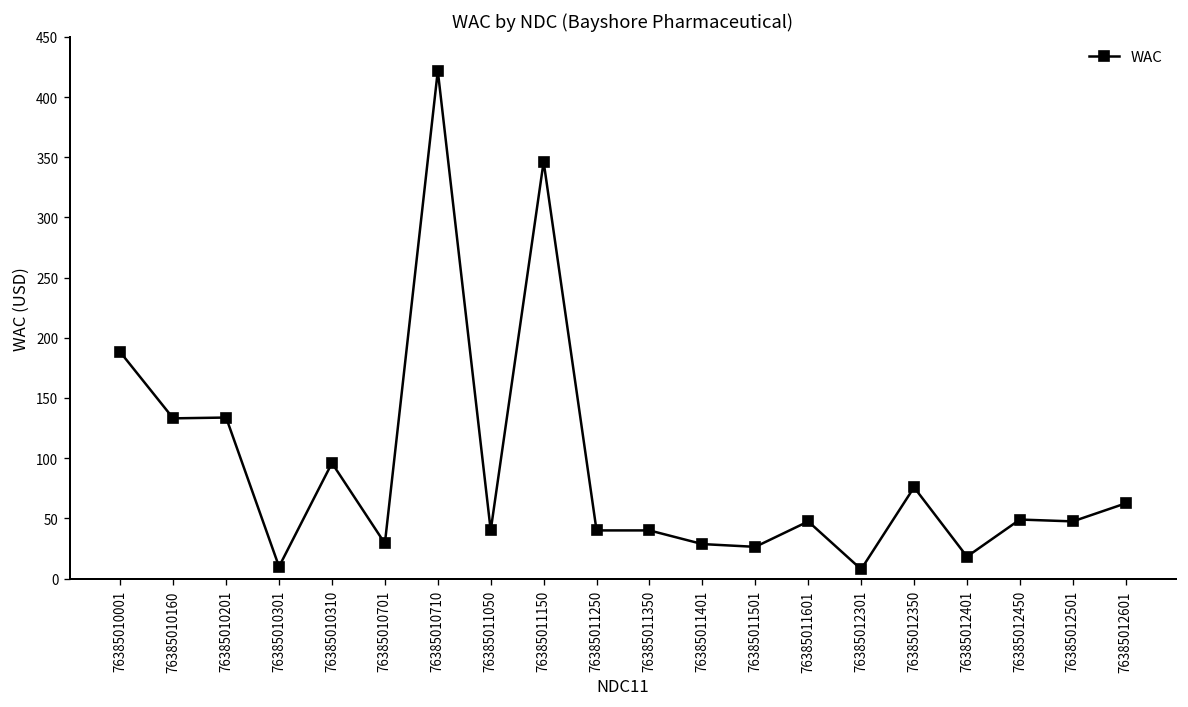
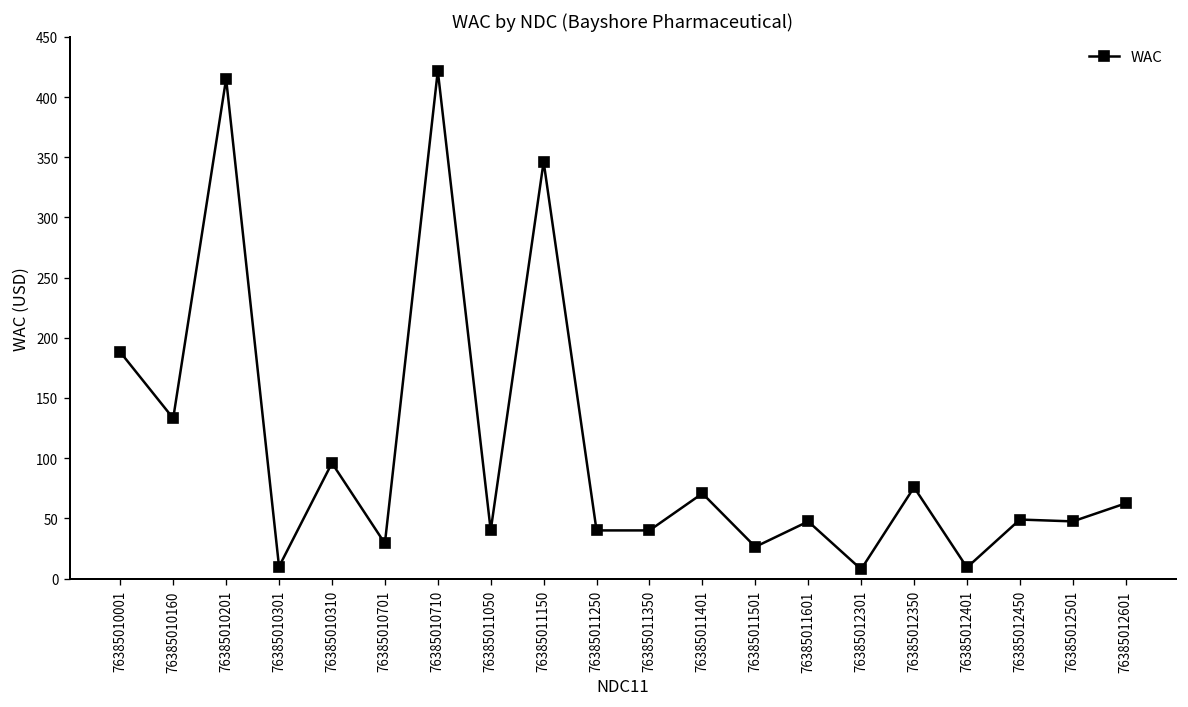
76385010201: 134 -> 415
76385011401: 29 -> 71
76385012401: 18 -> 9
